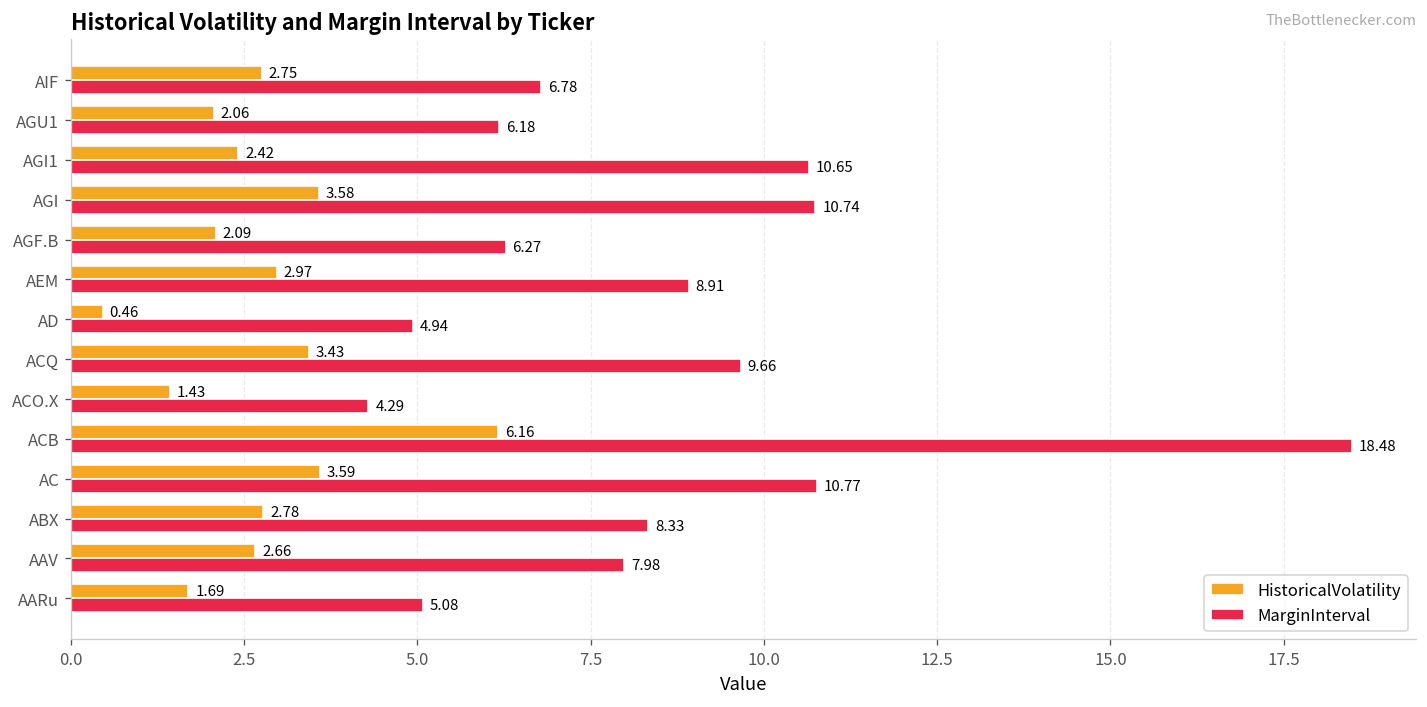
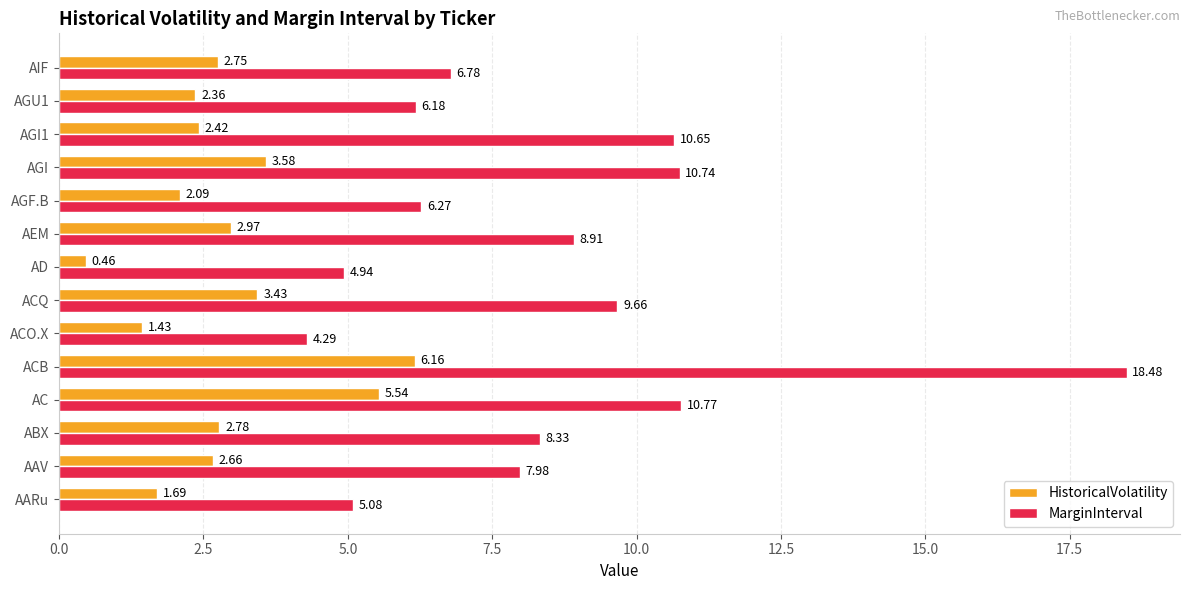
HistoricalVolatility, AGU1: 2.06 -> 2.36
HistoricalVolatility, AC: 3.59 -> 5.54
